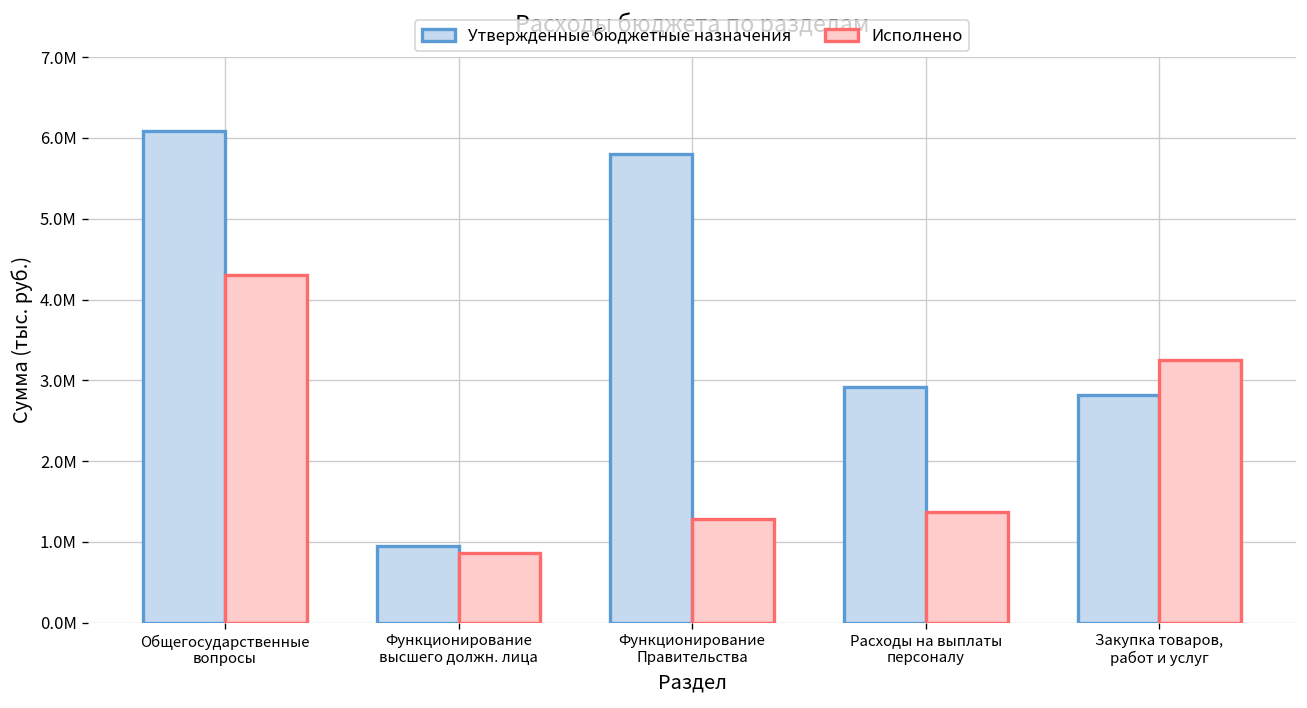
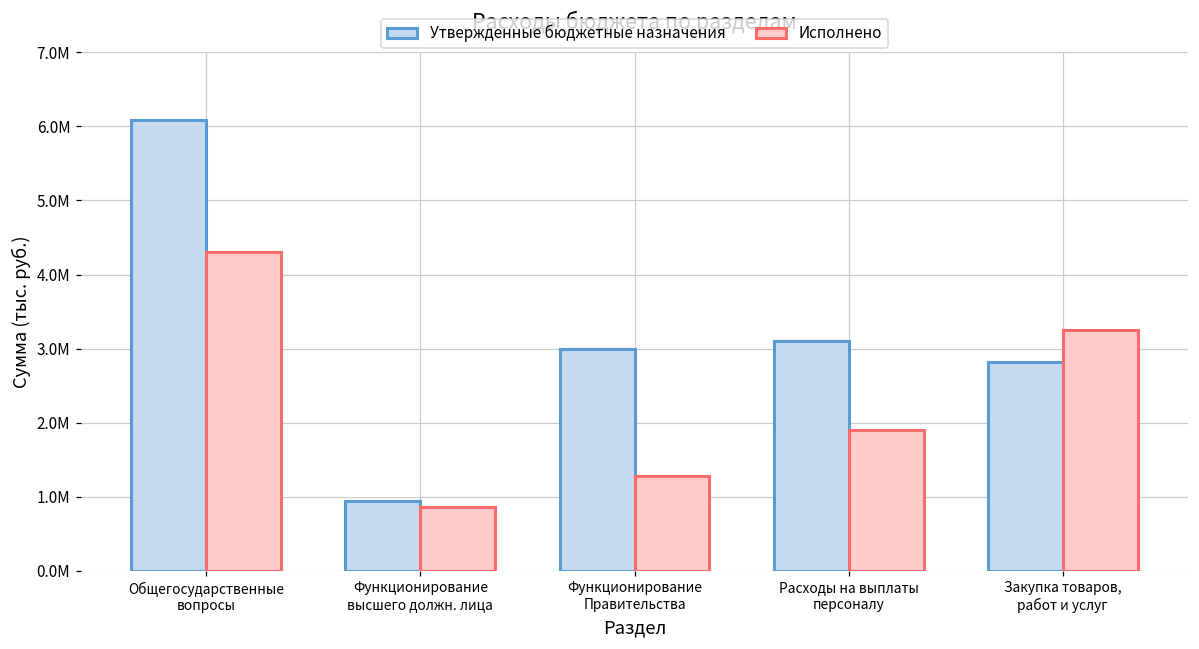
Утвержденные бюджетные назначения, Функционирование Правительства: 5800000 -> 3000000
Утвержденные бюджетные назначения, Расходы на выплаты персоналу: 2900000 -> 3100000
Исполнено, Расходы на выплаты персоналу: 1400000 -> 1900000
